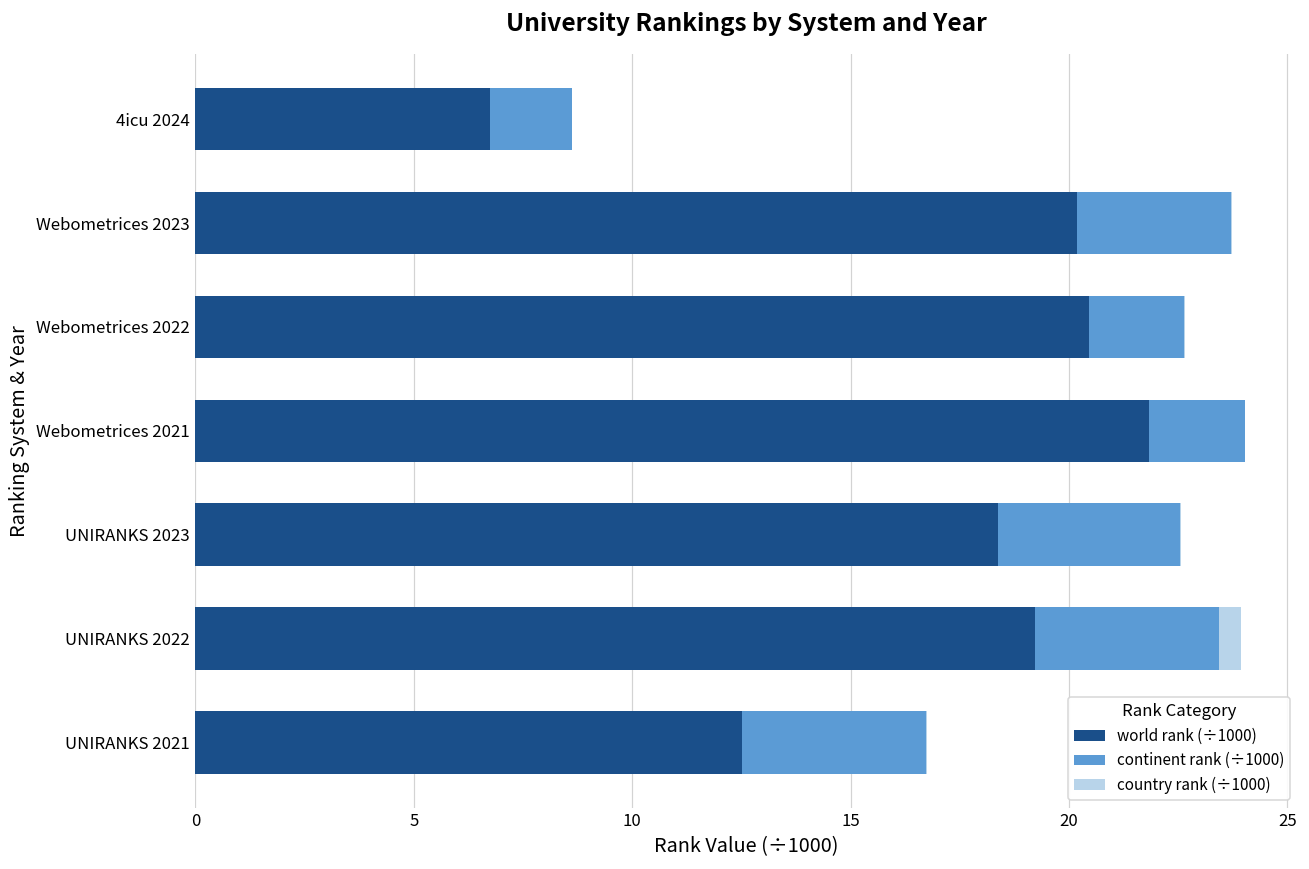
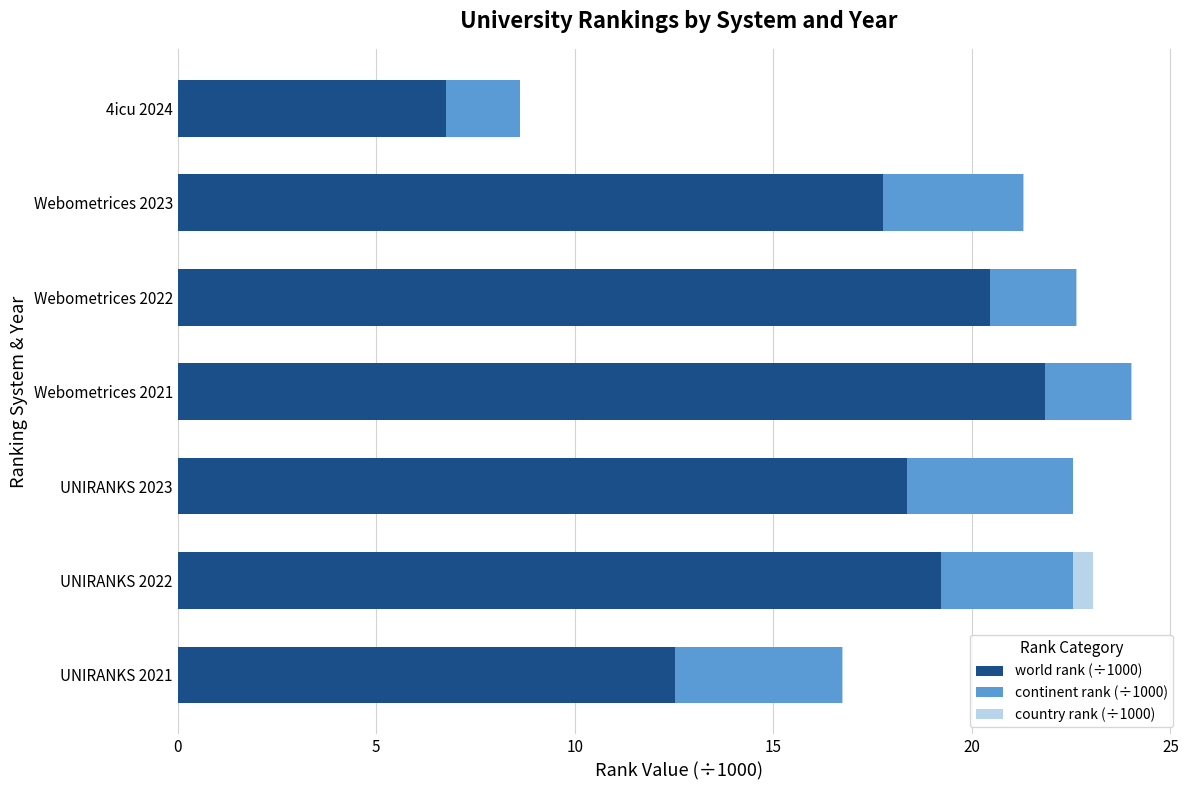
world rank (÷1000), Webometrices 2023: 20.2 -> 17.8
continent rank (÷1000), UNIRANKS 2022: 4.2 -> 3.3
